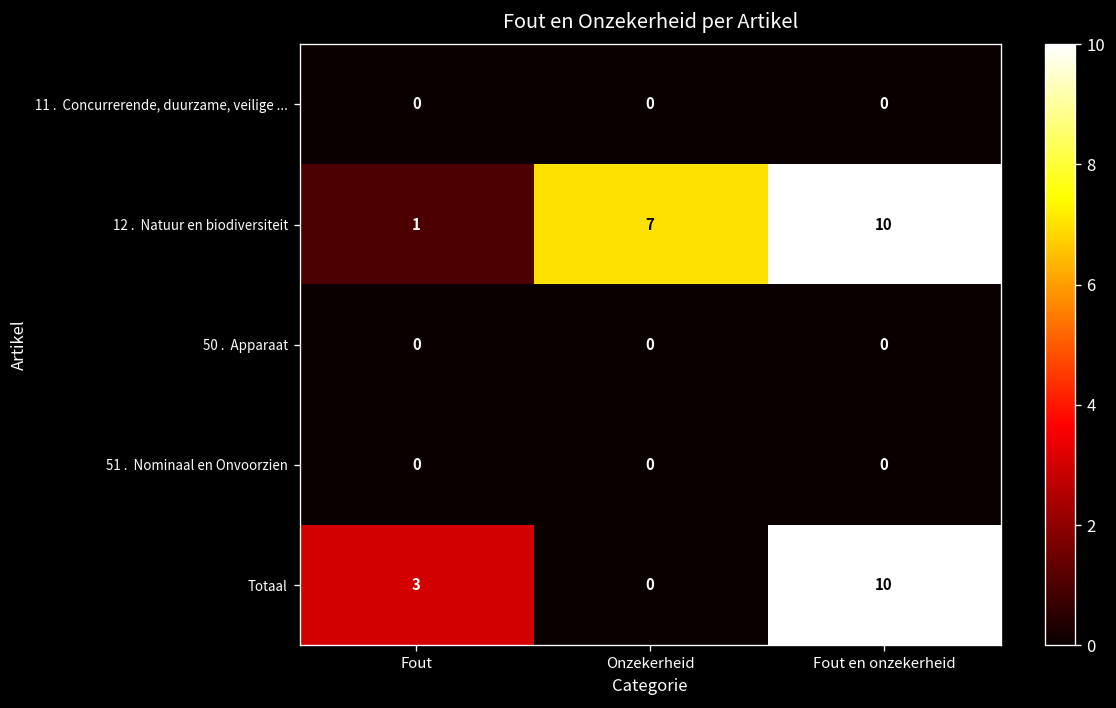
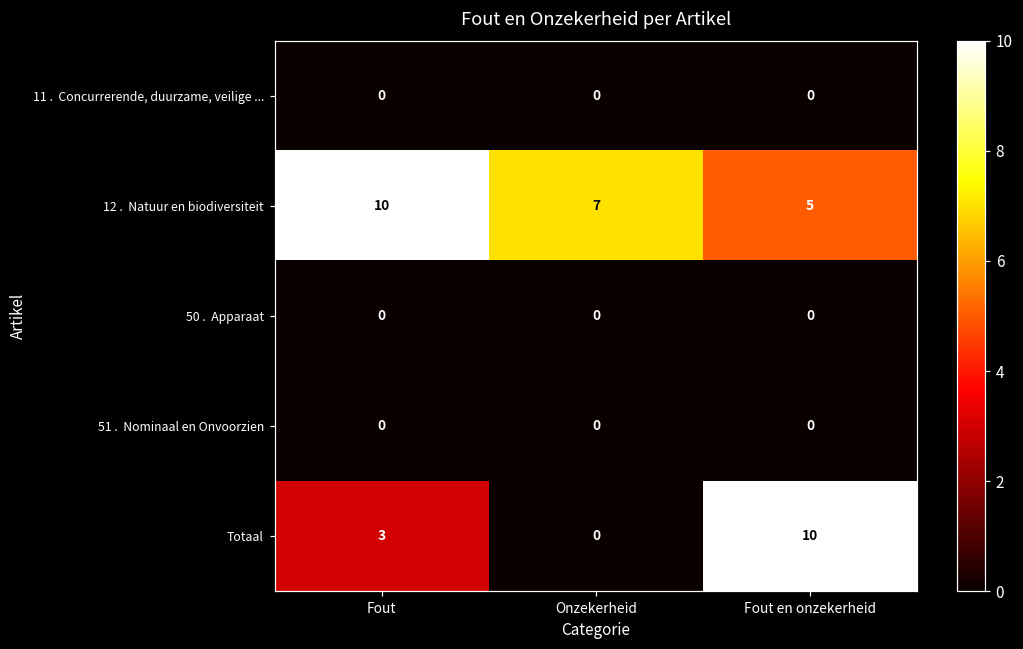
12 . Natuur en biodiversiteit, Fout: 1 -> 10
12 . Natuur en biodiversiteit, Fout en onzekerheid: 10 -> 5
